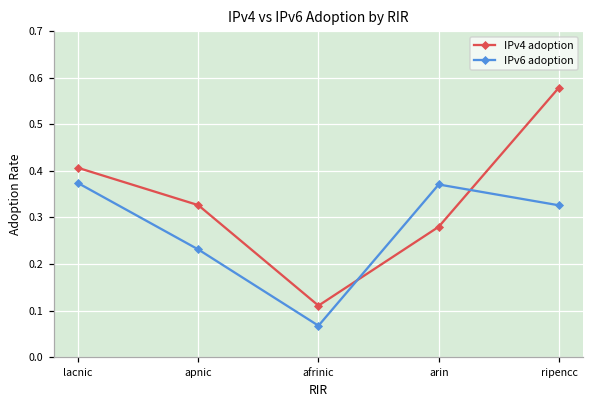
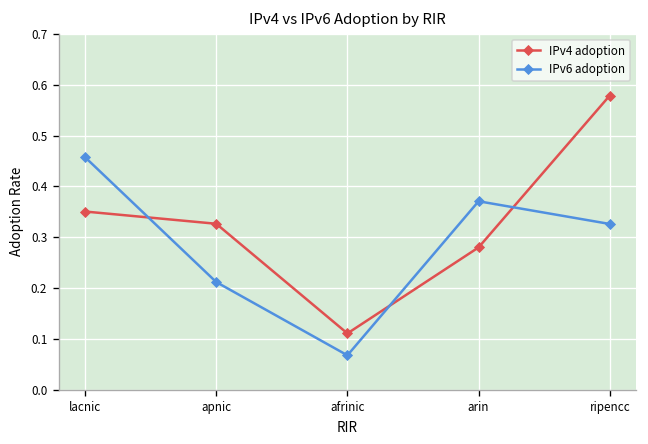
IPv4 adoption, lacnic: 0.41 -> 0.35
IPv6 adoption, lacnic: 0.37 -> 0.46
IPv6 adoption, apnic: 0.23 -> 0.21
